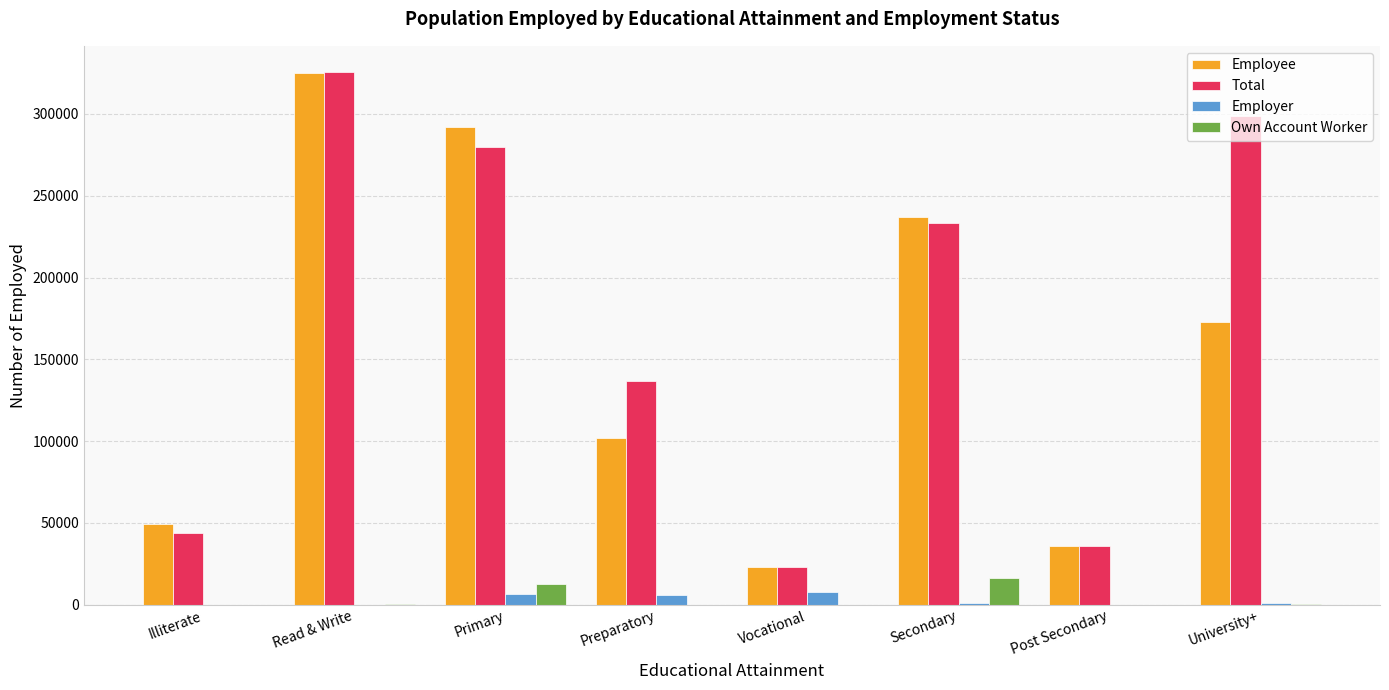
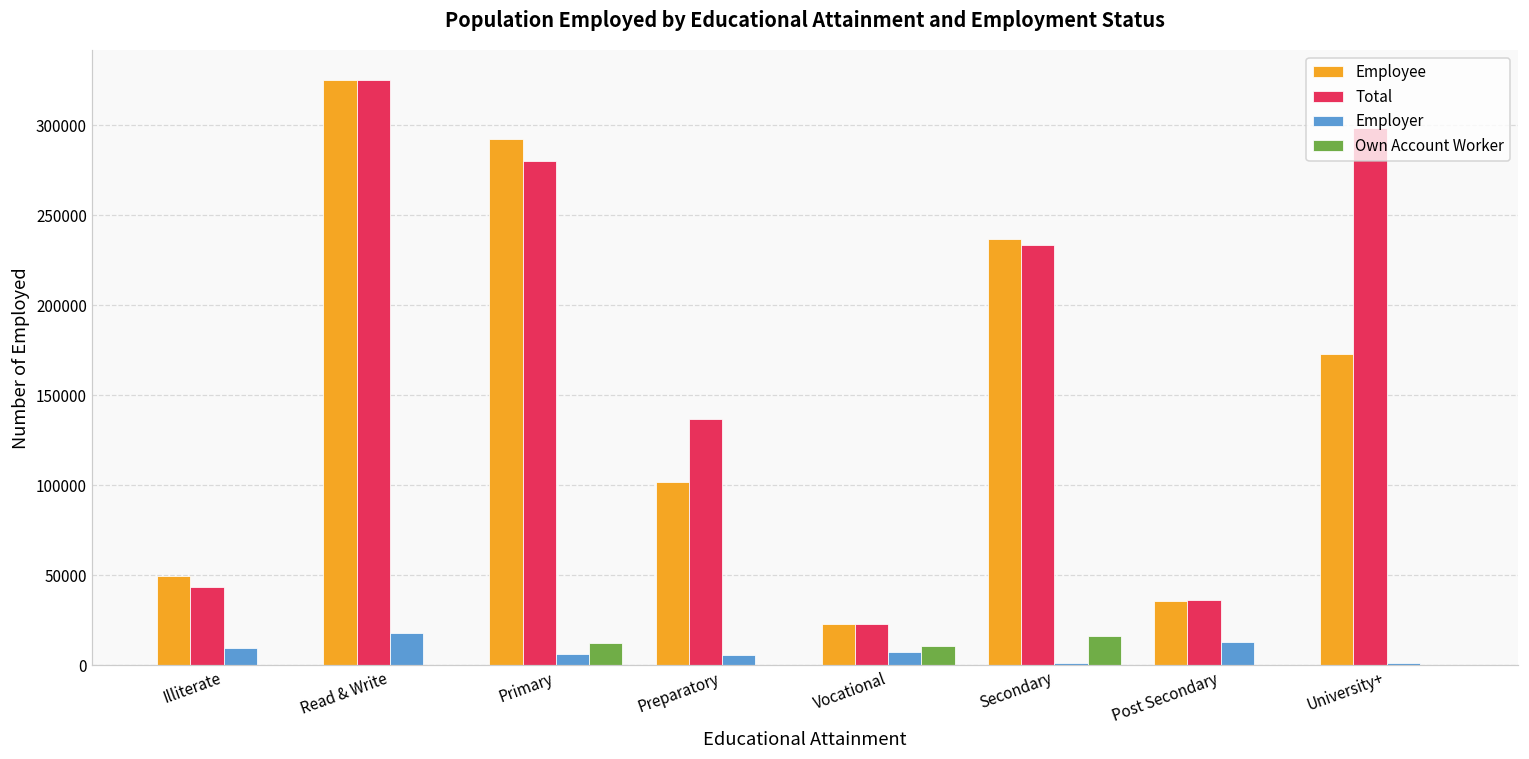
Employer, Illiterate: 0 -> 9000
Employer, Read & Write: 0 -> 18000
Own Account Worker, Vocational: 0 -> 11000
Employer, Post Secondary: 0 -> 13000
